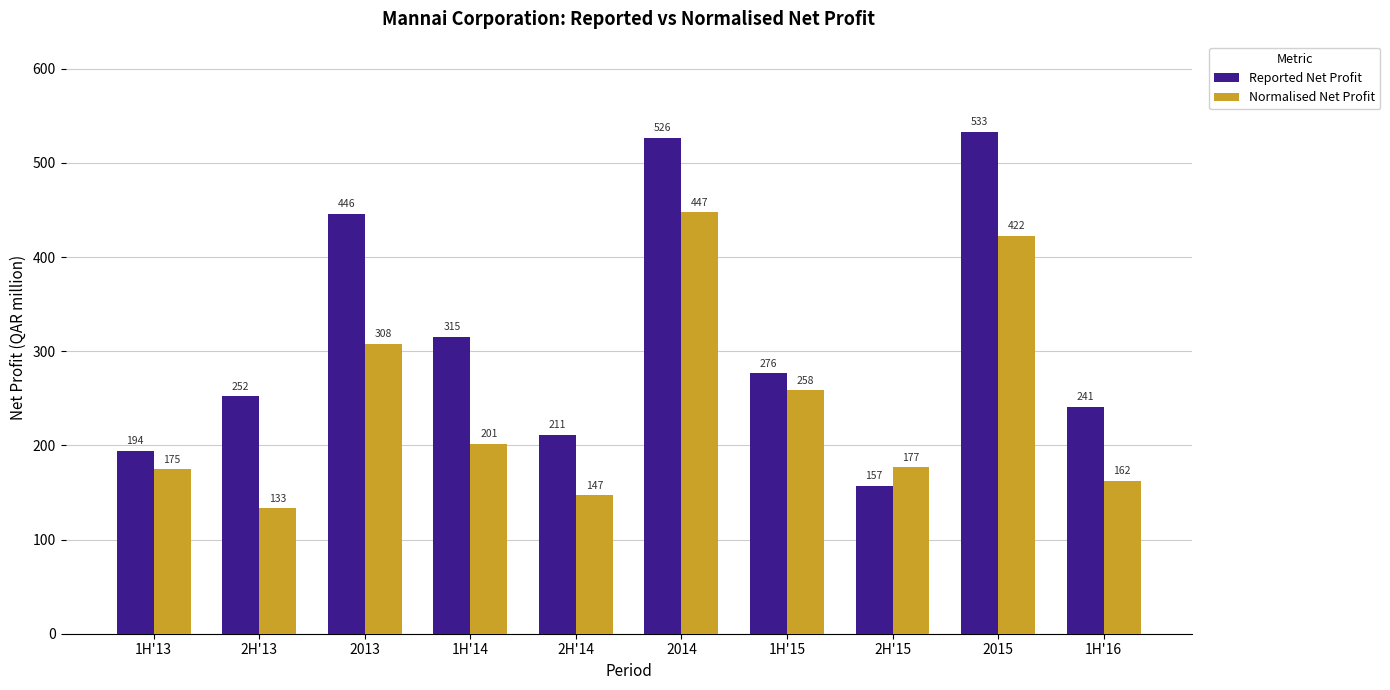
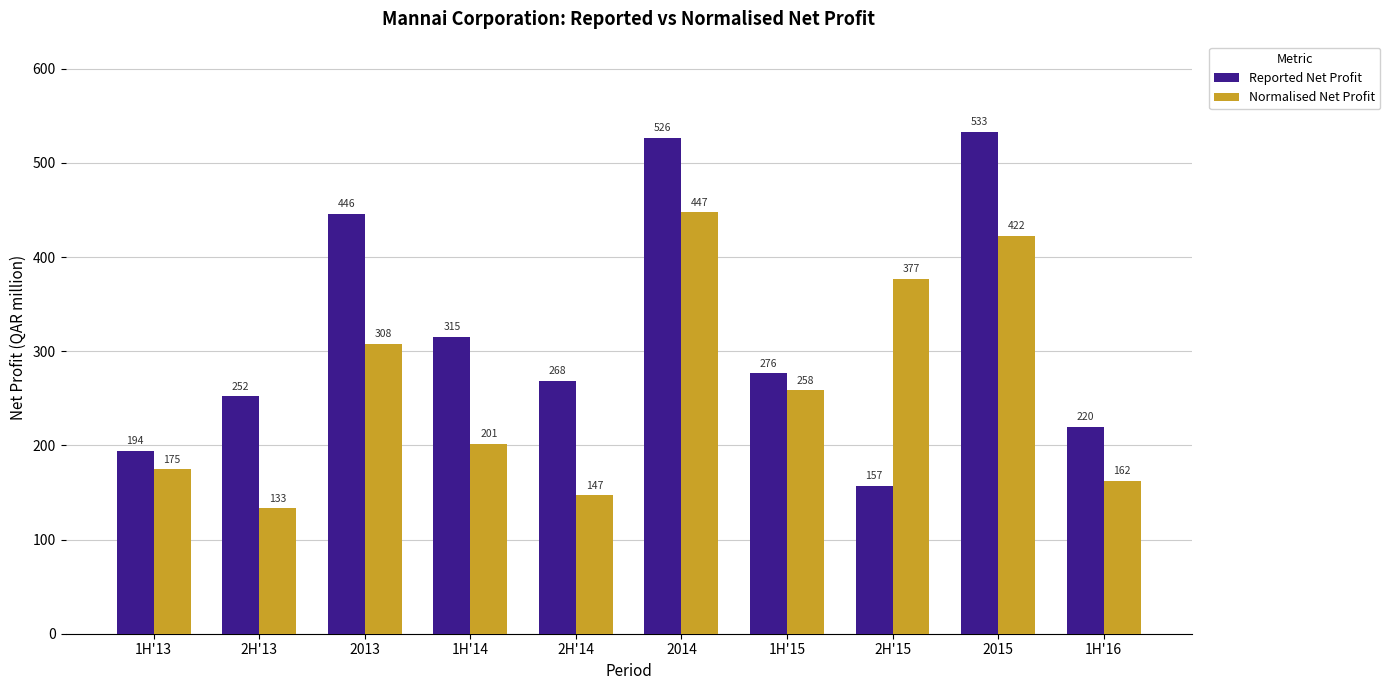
Reported Net Profit, 2H'14: 211 -> 268
Normalised Net Profit, 2H'15: 177 -> 377
Reported Net Profit, 1H'16: 241 -> 220
